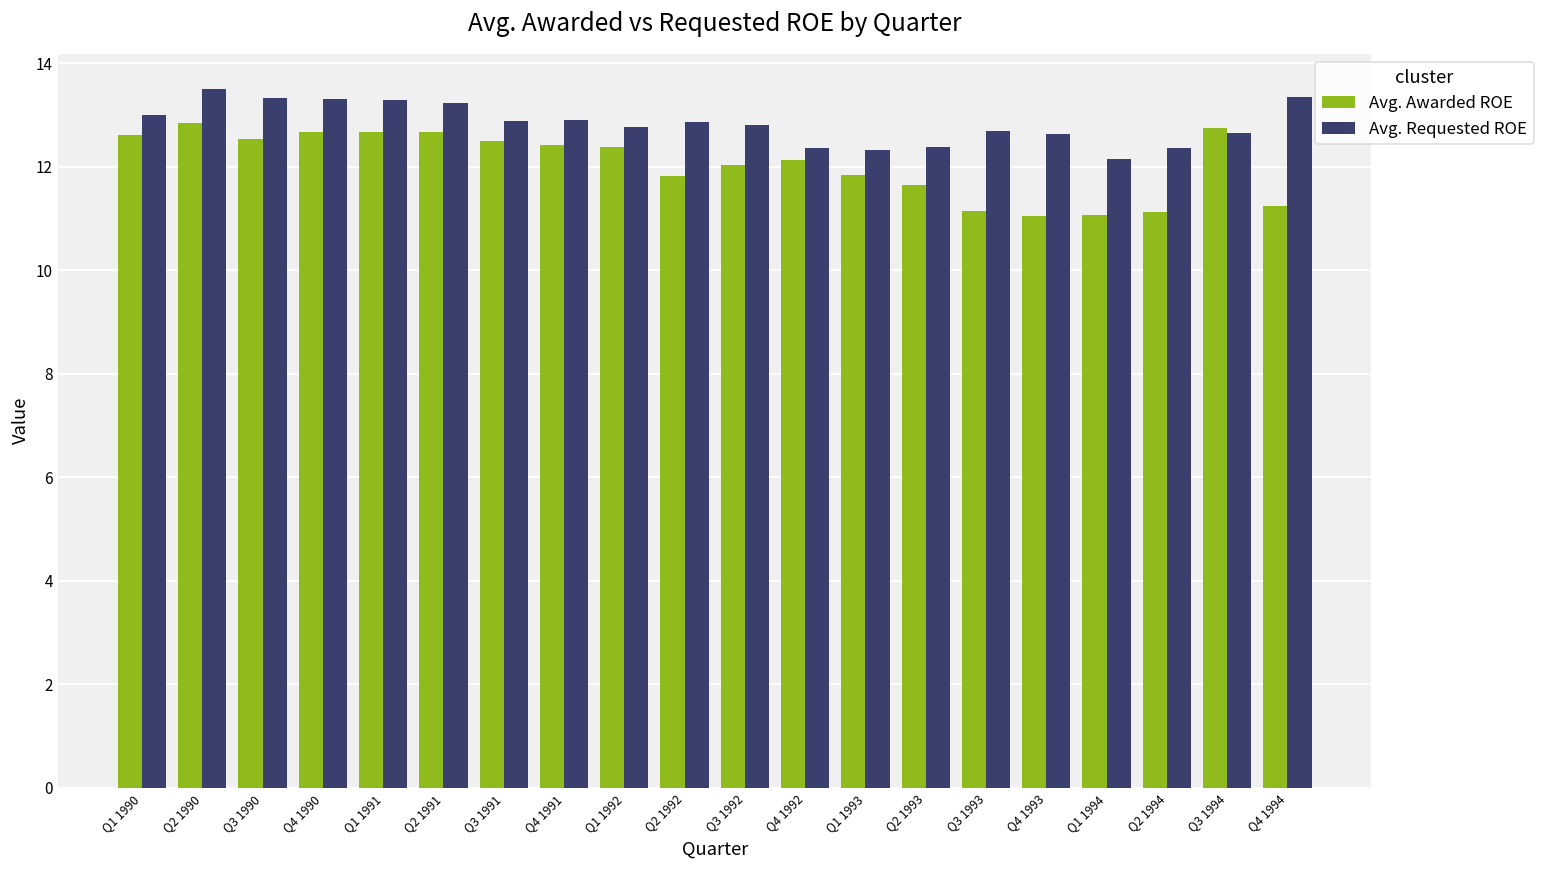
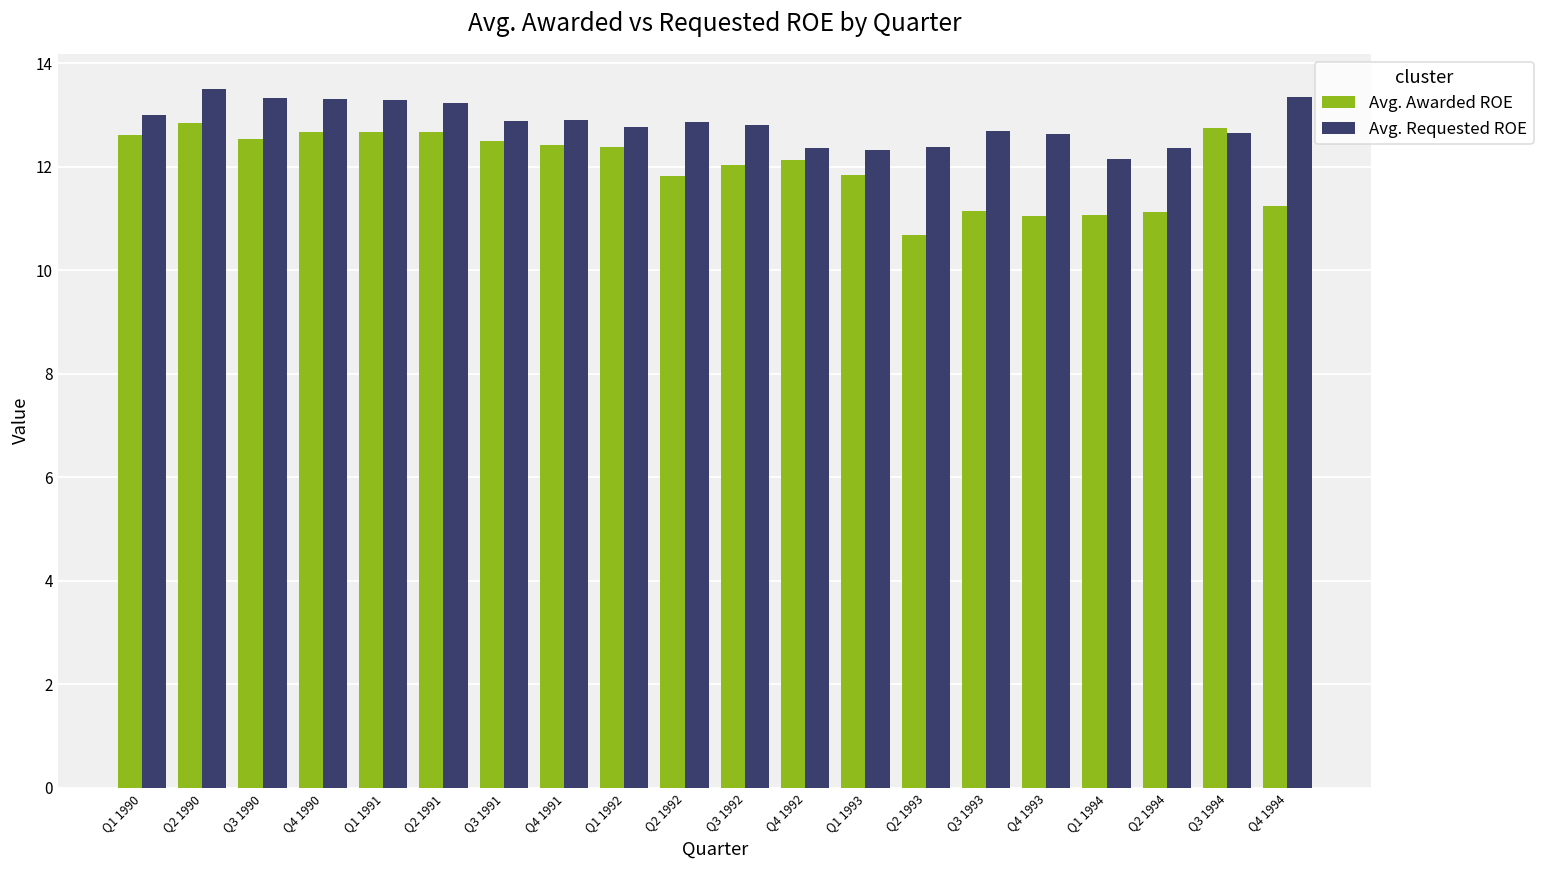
Avg. Awarded ROE, Q2 1993: 11.6 -> 10.7
